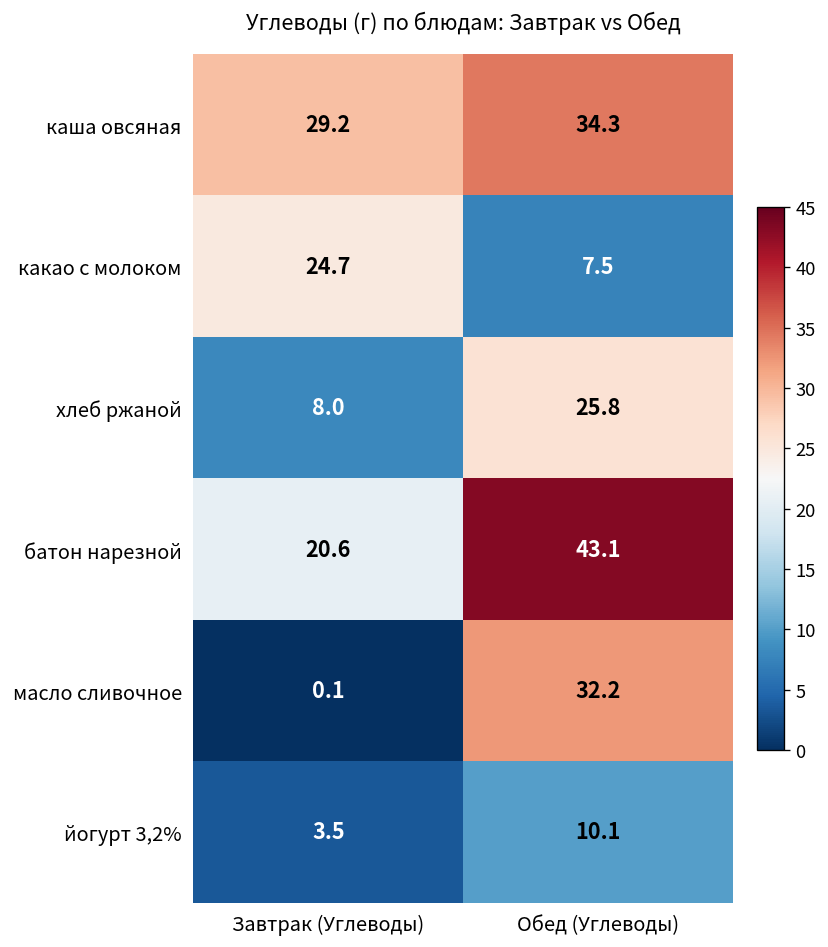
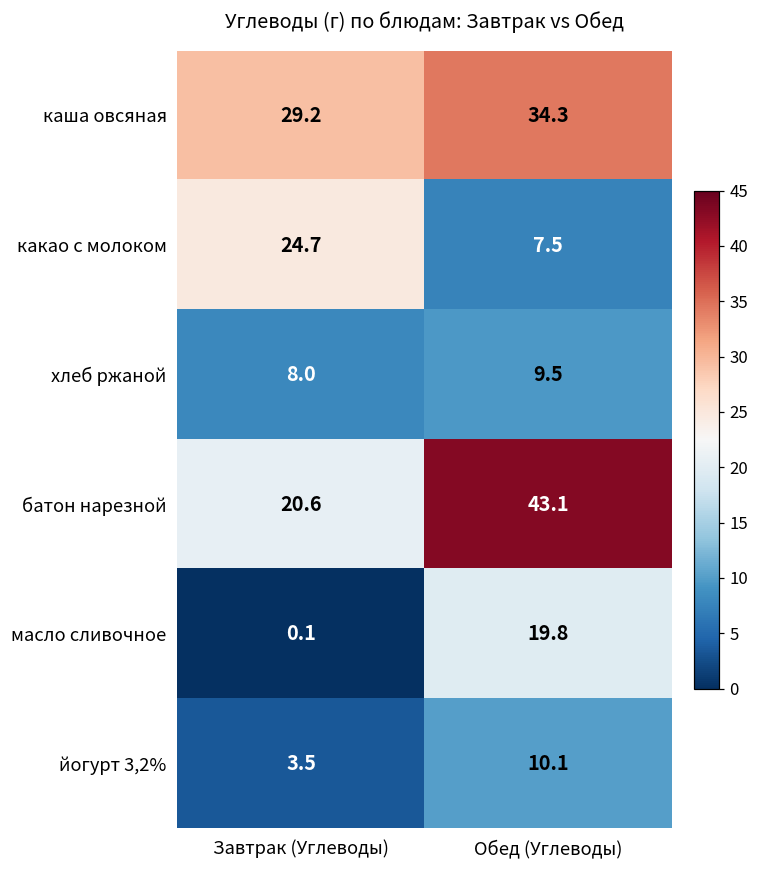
хлеб ржаной, Обед (Углеводы): 25.8 -> 9.5
масло сливочное, Обед (Углеводы): 32.2 -> 19.8
